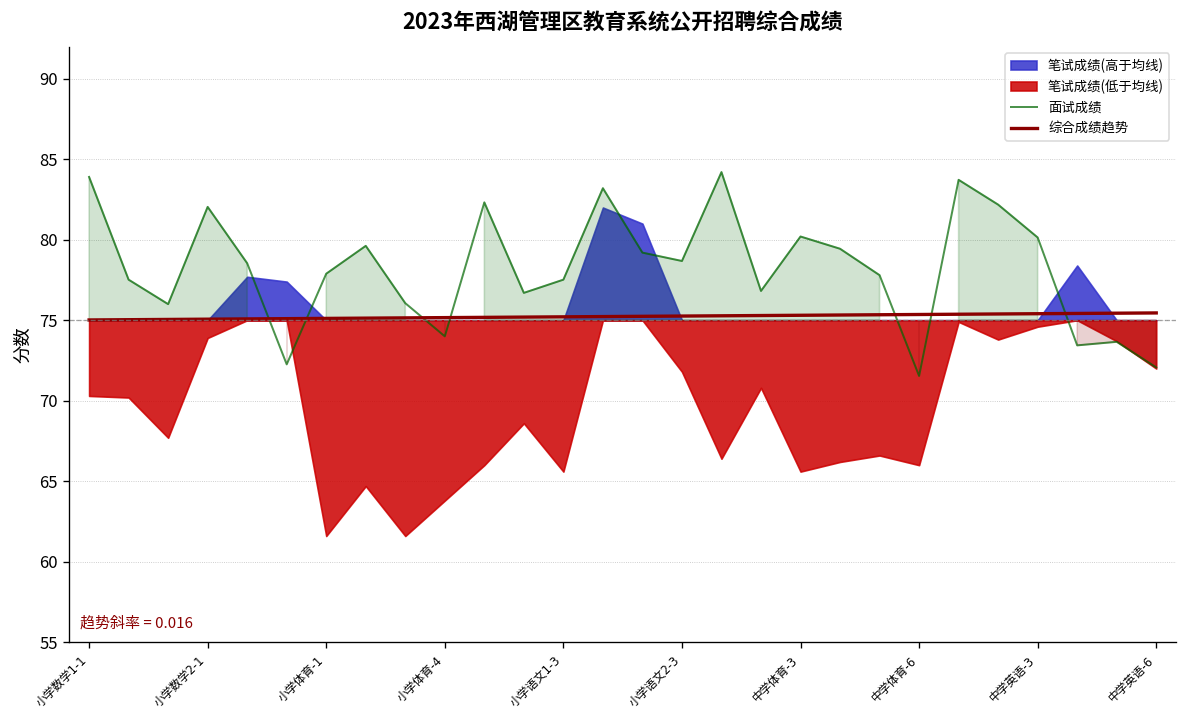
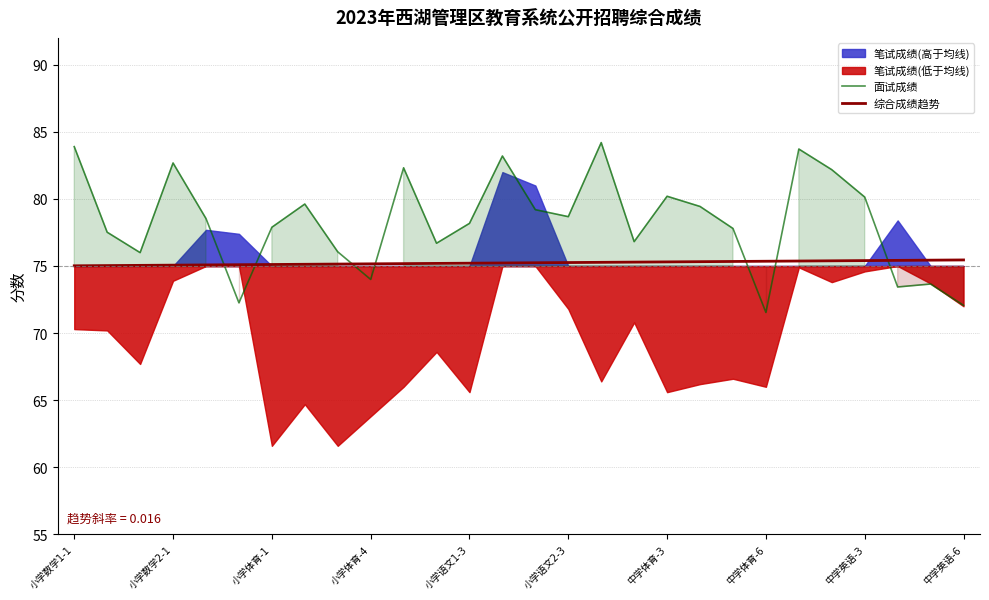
面试成绩, 小学数学2-1: 82.0 -> 82.7
面试成绩, 小学语文1-3: 77.5 -> 78.2
